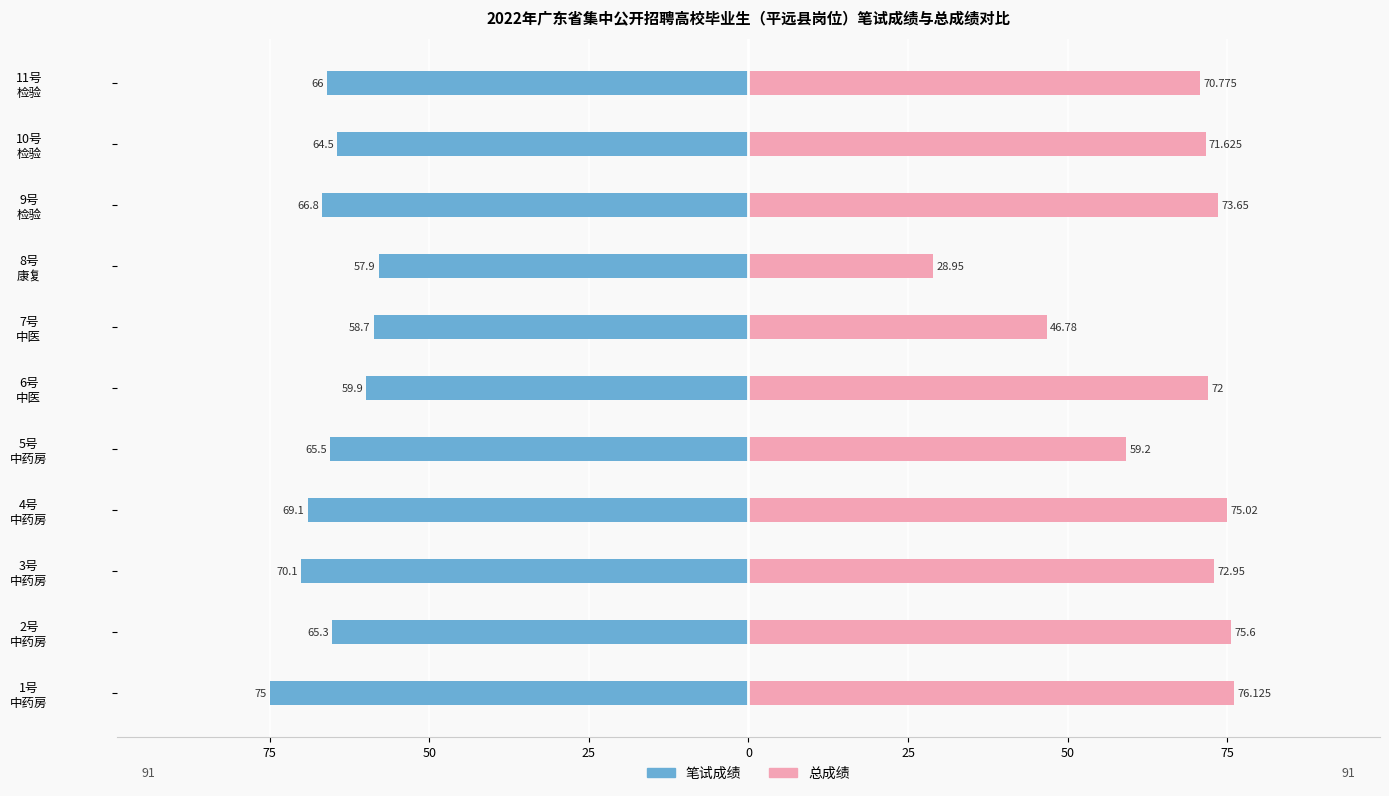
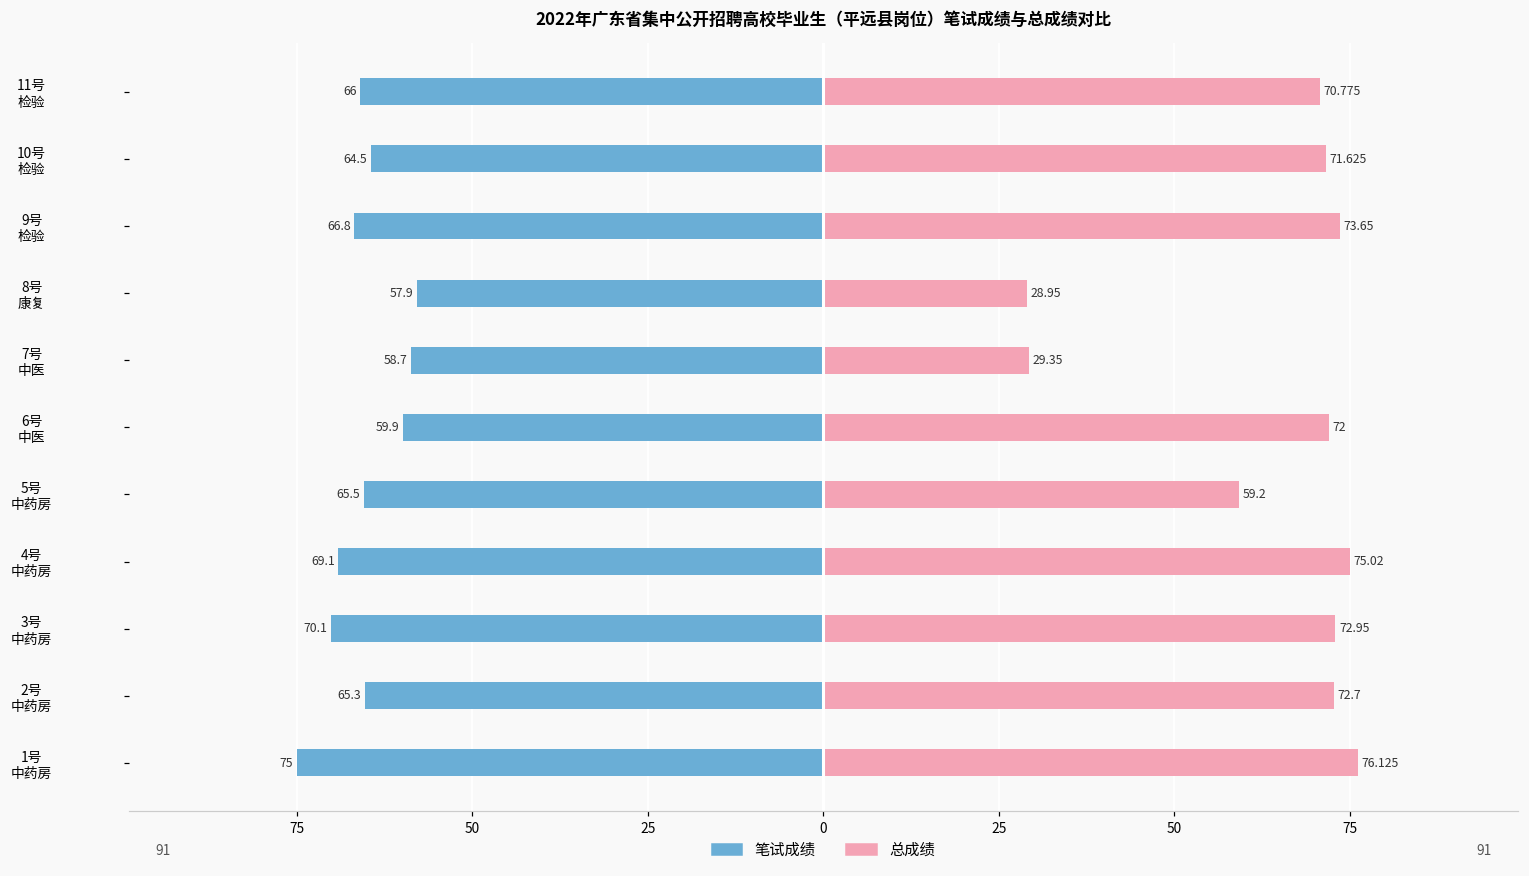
总成绩, 7号 中医: 46.78 -> 29.35
总成绩, 2号 中药房: 75.6 -> 72.7
